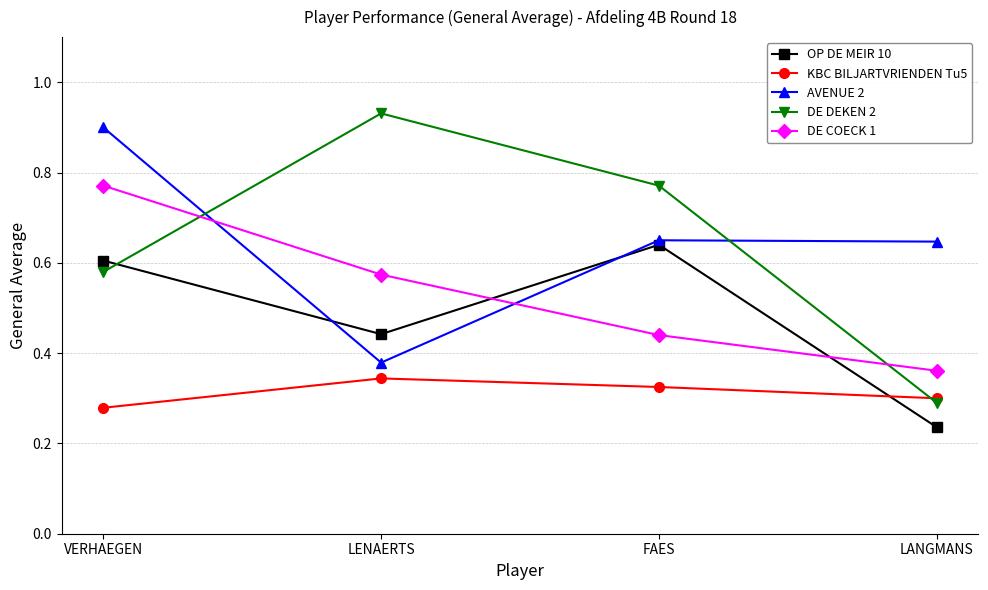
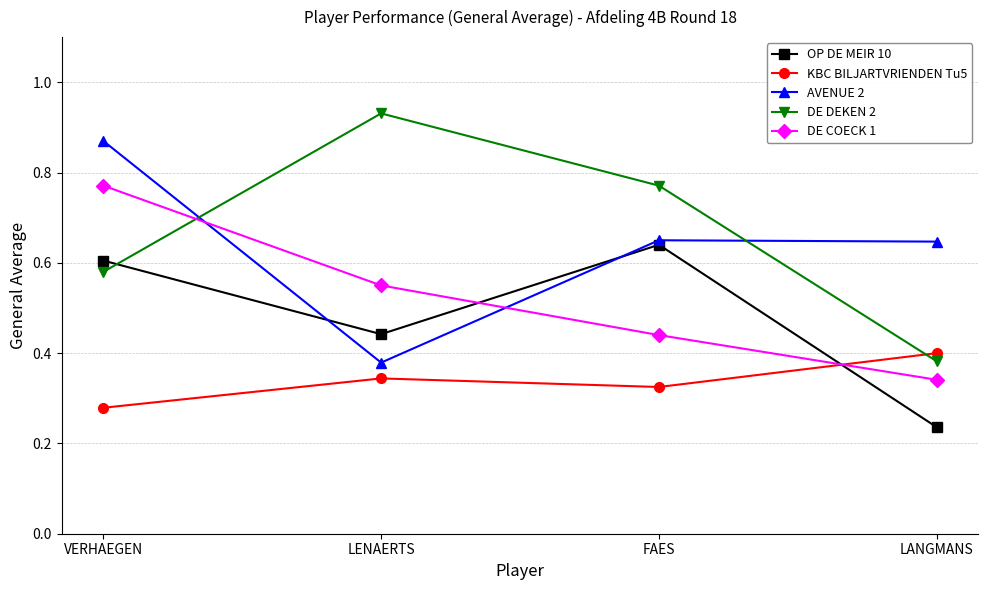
AVENUE 2, VERHAEGEN: 0.90 -> 0.87
DE COECK 1, LENAERTS: 0.57 -> 0.55
KBC BILJARTVRIENDEN Tu5, LANGMANS: 0.3 -> 0.4
DE DEKEN 2, LANGMANS: 0.29 -> 0.38
DE COECK 1, LANGMANS: 0.36 -> 0.34
